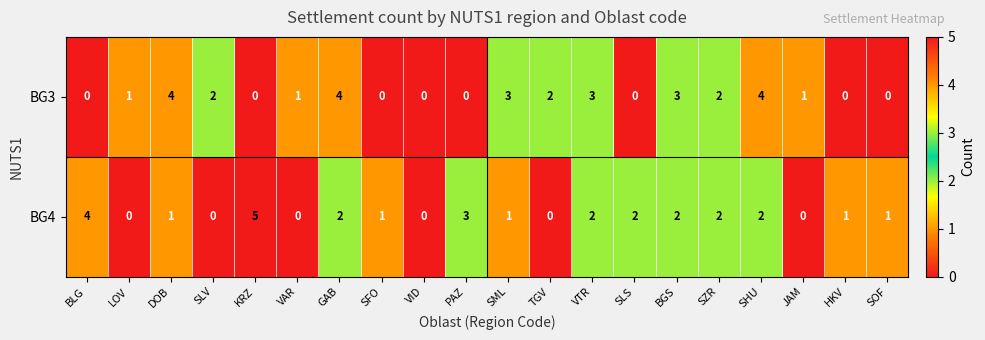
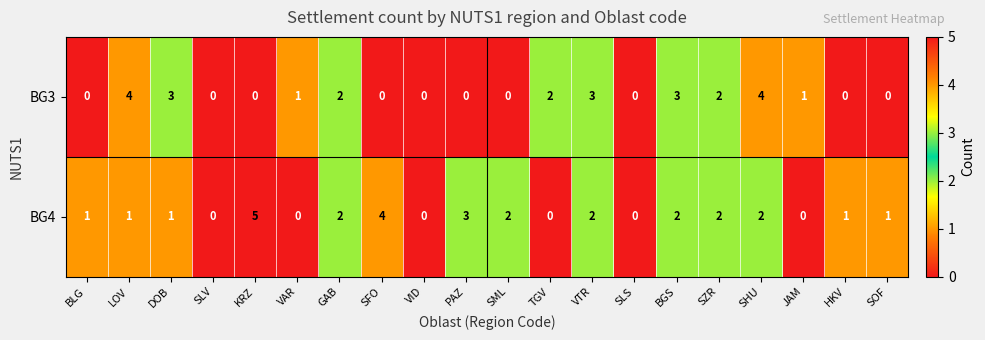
BG3, LOV: 1 -> 4
BG3, DOB: 4 -> 3
BG3, SLV: 2 -> 0
BG3, GAB: 4 -> 2
BG3, SML: 3 -> 0
BG4, BLG: 4 -> 1
BG4, LOV: 0 -> 1
BG4, SFO: 1 -> 4
BG4, SML: 1 -> 2
BG4, SLS: 2 -> 0
